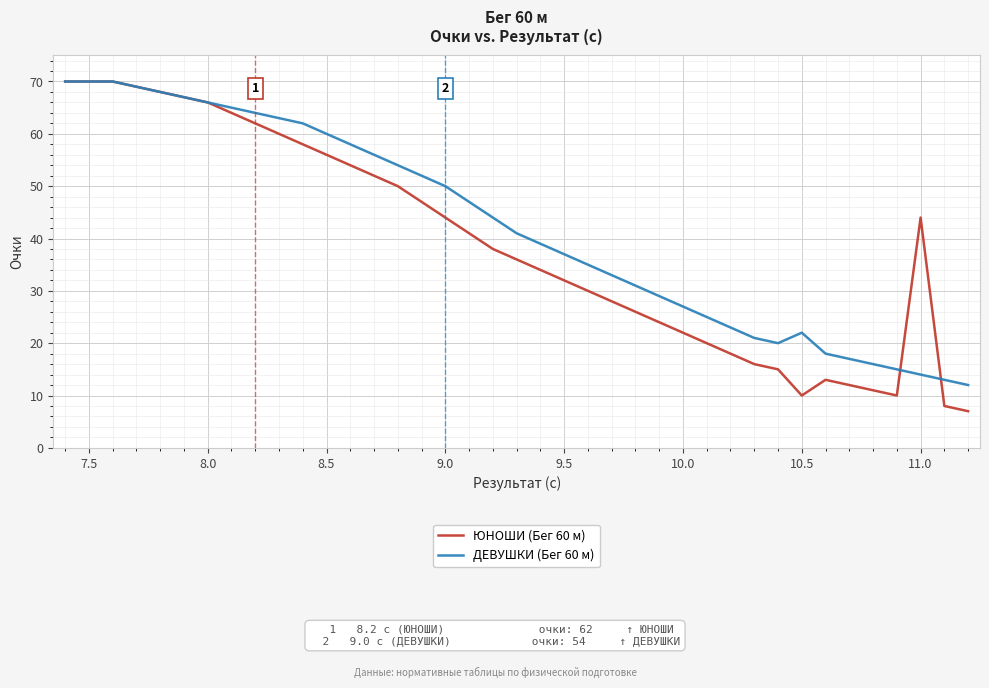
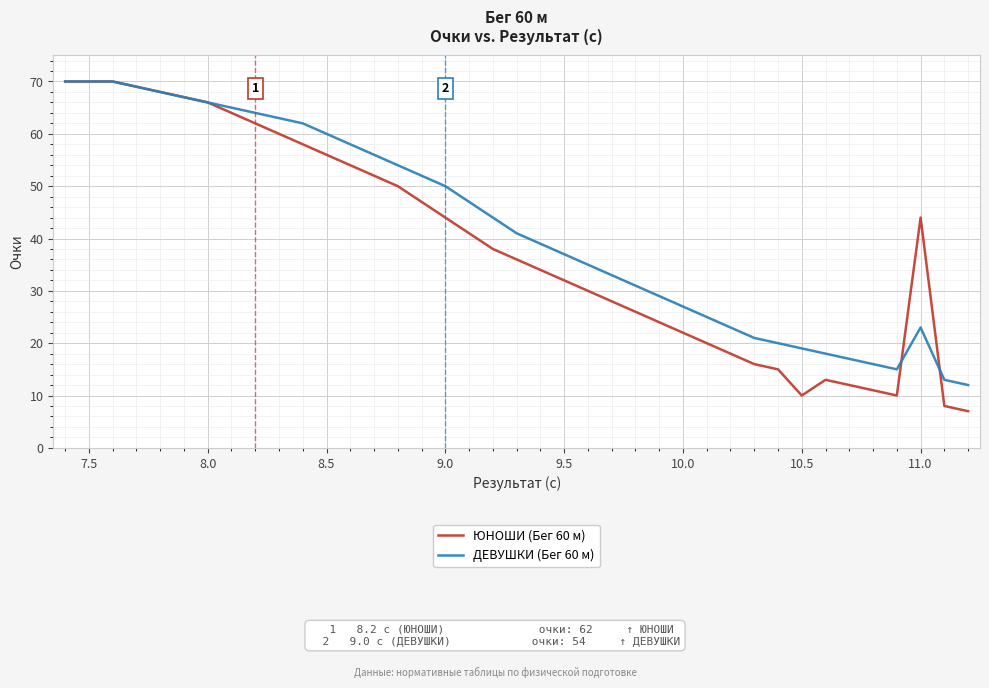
ДЕВУШКИ (Бег 60 м), 10.5: 22 -> 19
ДЕВУШКИ (Бег 60 м), 11.0: 14 -> 23
